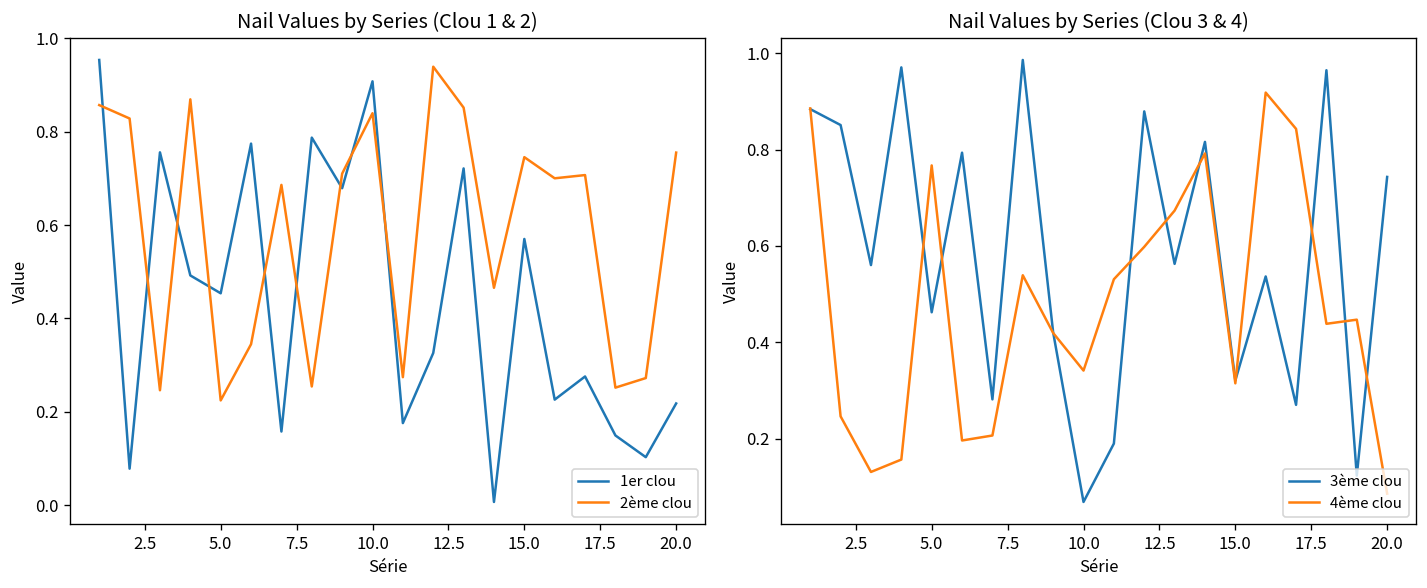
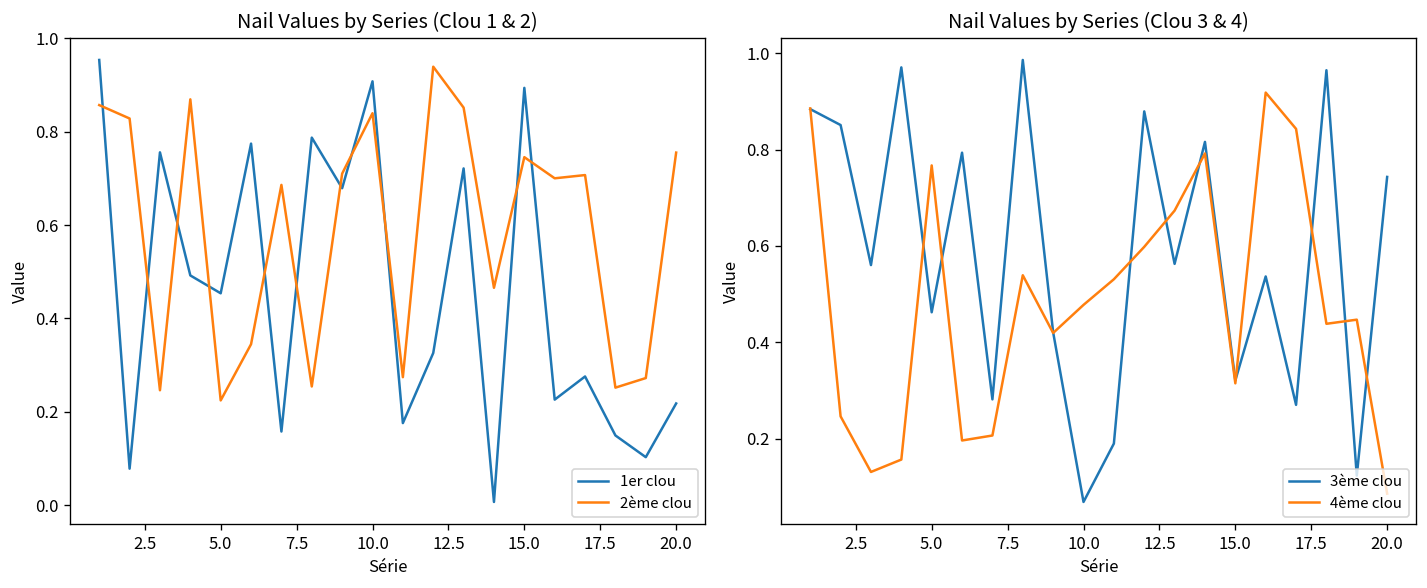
Nail Values by Series (Clou 1 & 2), 1er clou, 15.0: 0.57 -> 0.89
Nail Values by Series (Clou 3 & 4), 4ème clou, 10.0: 0.34 -> 0.48
